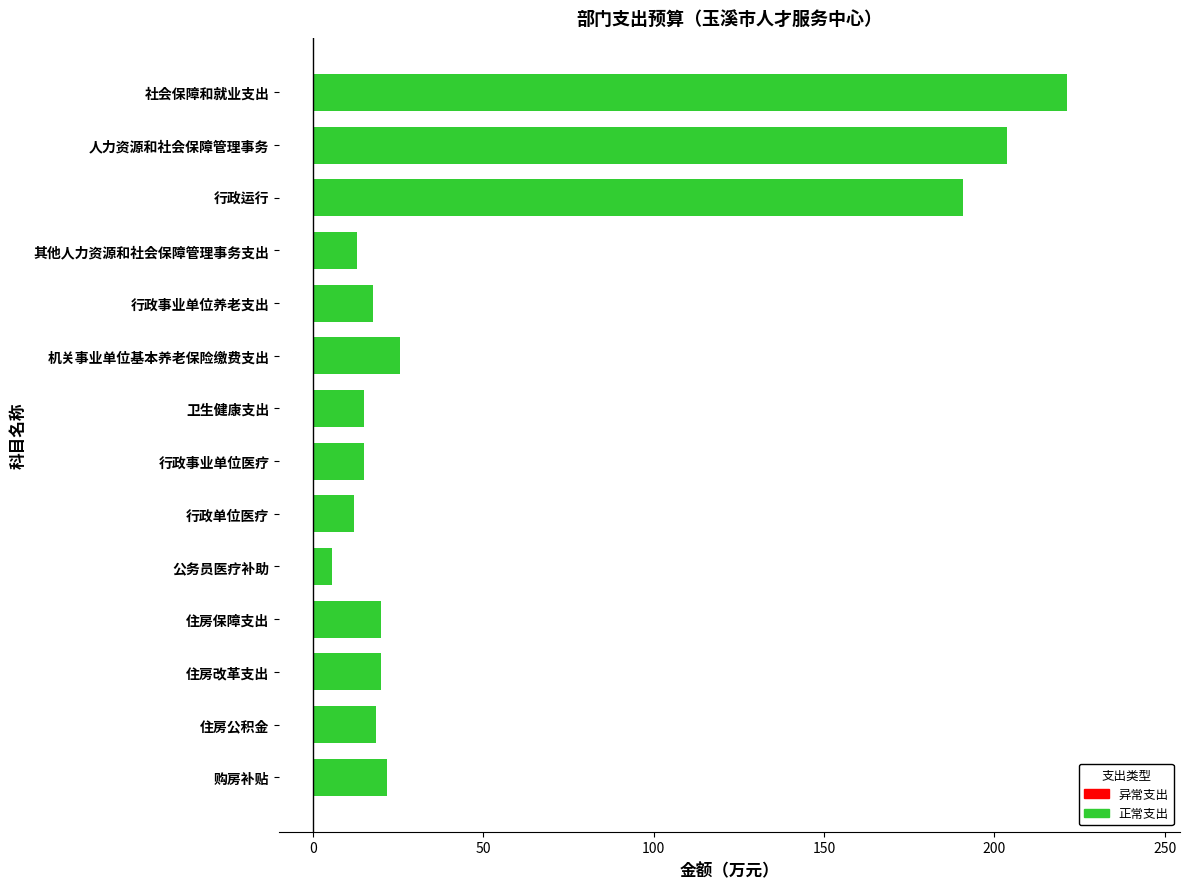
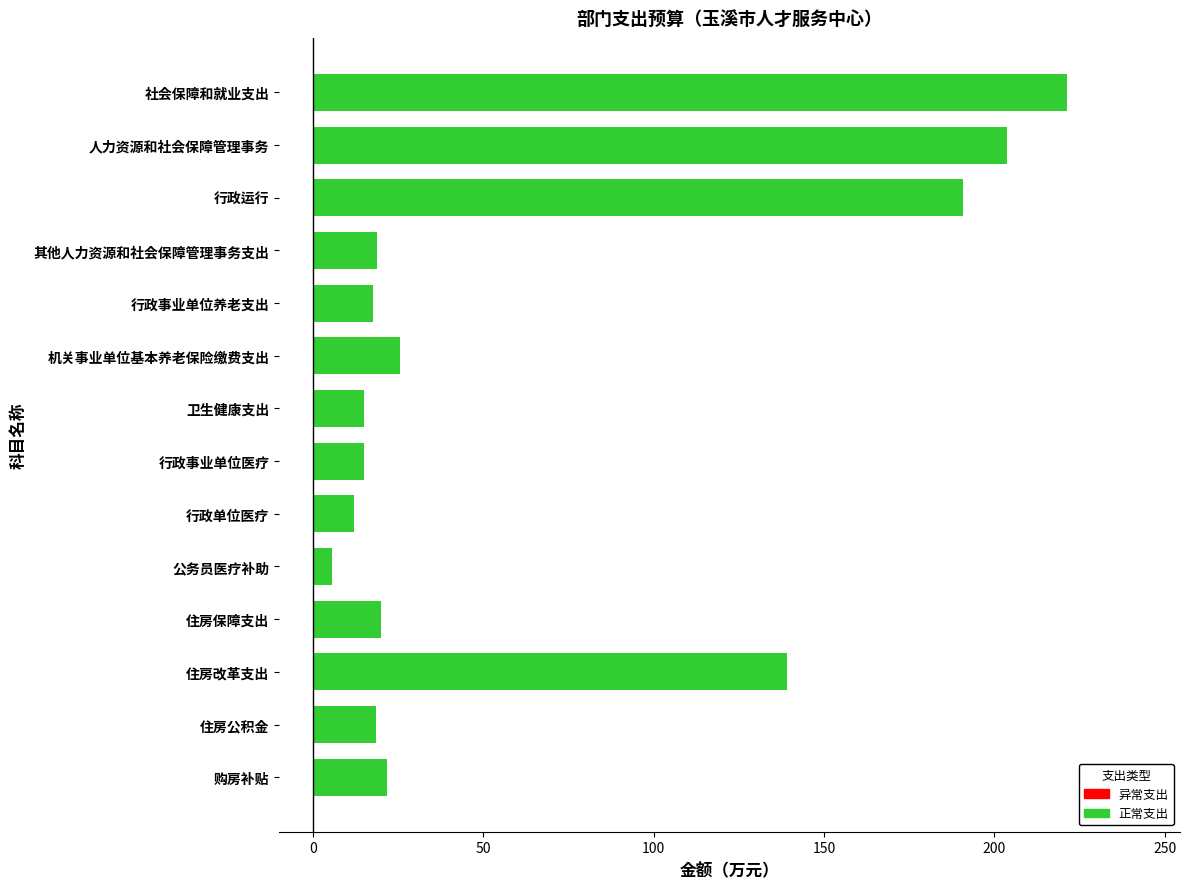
其他人力资源和社会保障管理事务支出: 13 -> 19
住房改革支出: 20 -> 139
